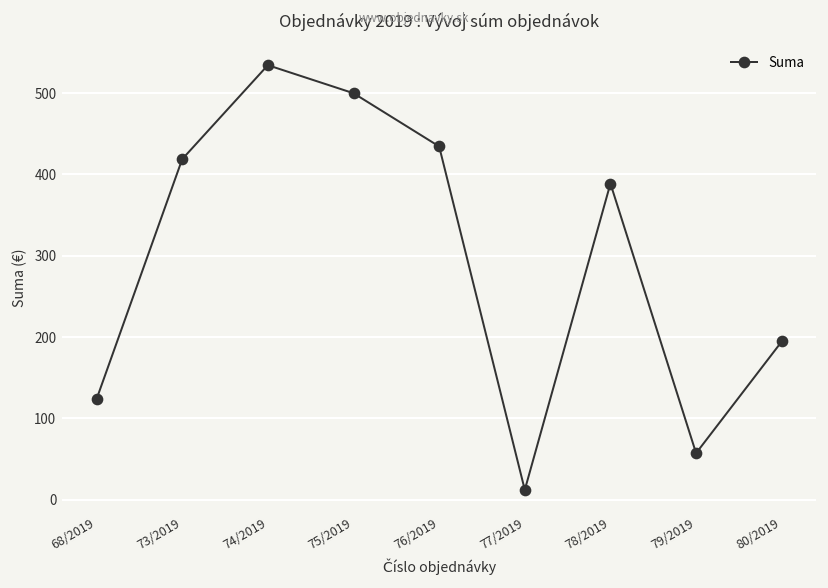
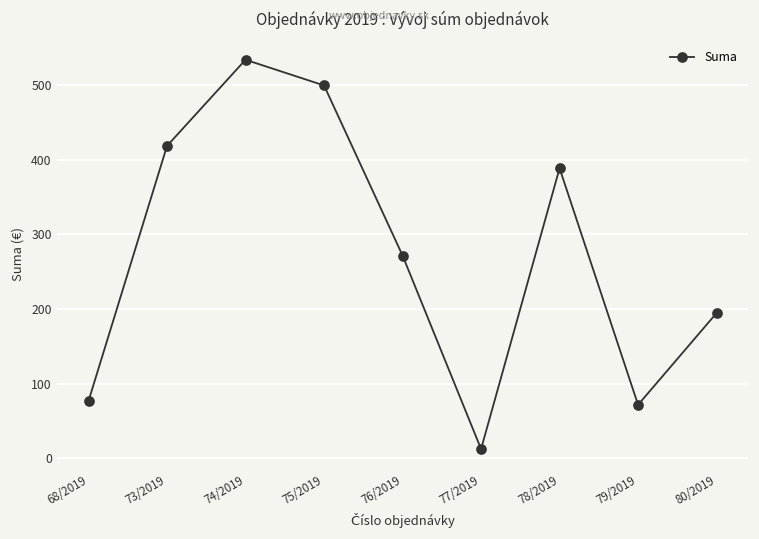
68/2019: 120 -> 80
76/2019: 430 -> 270
79/2019: 60 -> 70
